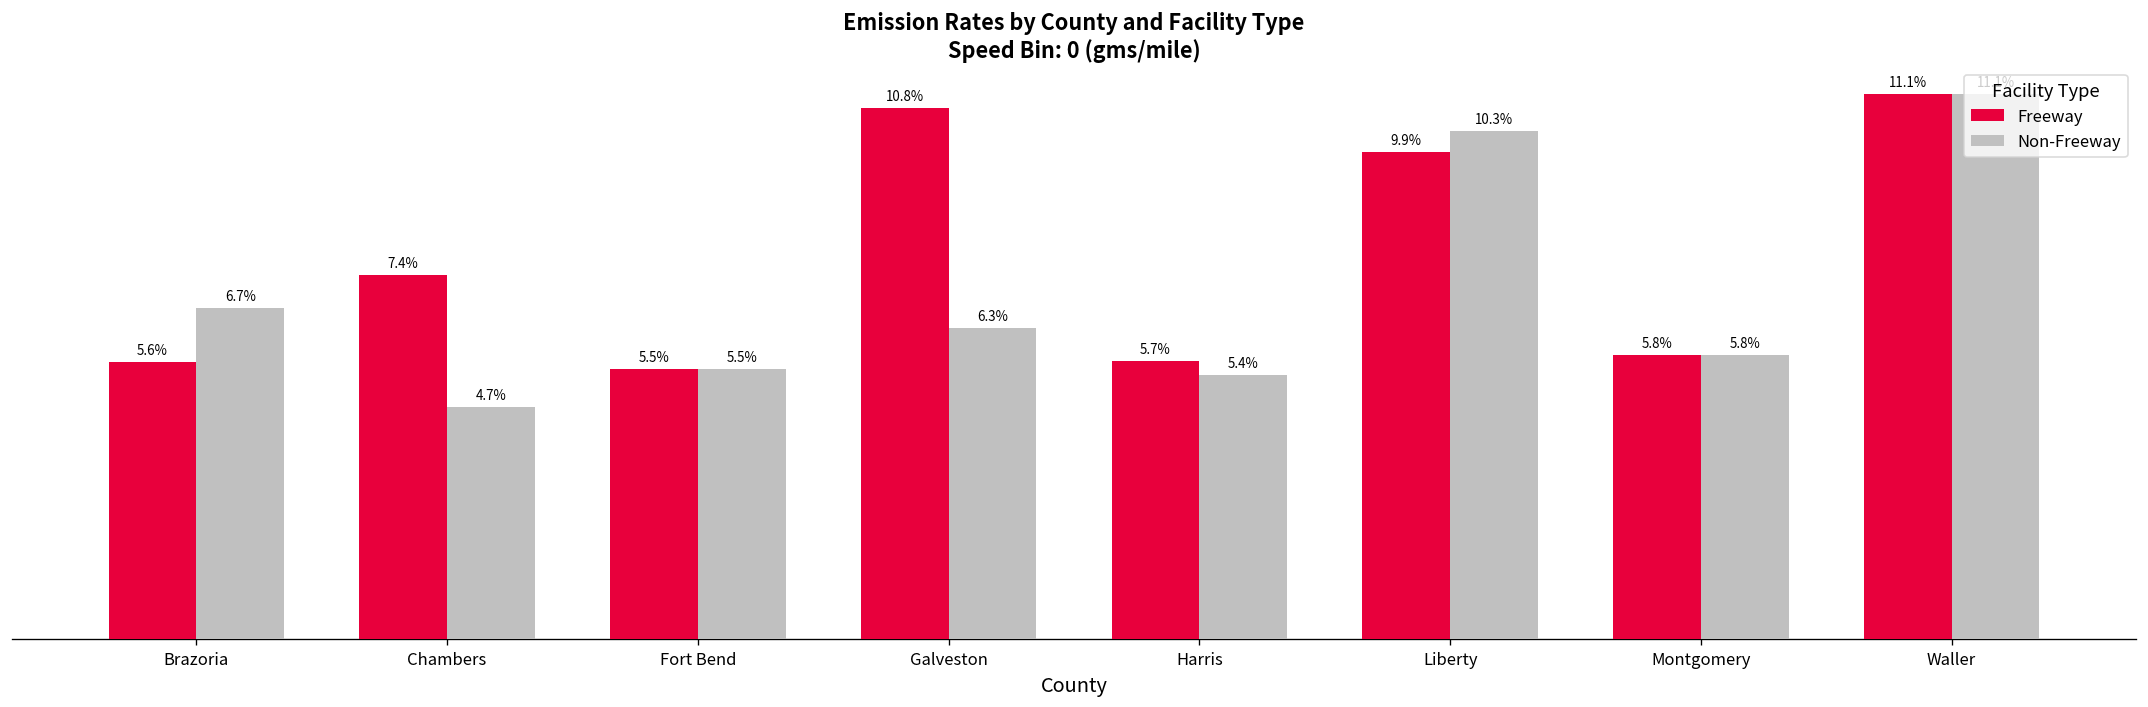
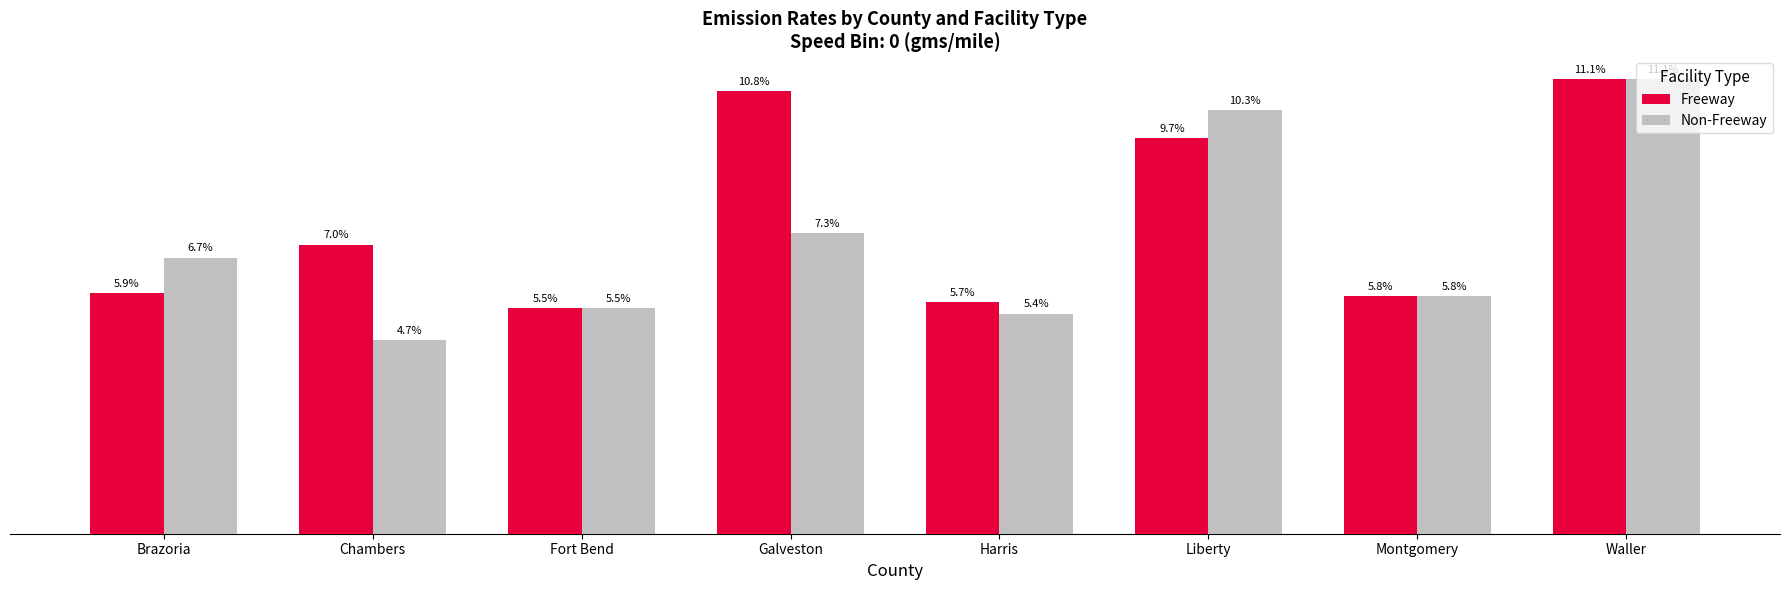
Freeway, Brazoria: 5.6% -> 5.9%
Freeway, Chambers: 7.4% -> 7.0%
Non-Freeway, Galveston: 6.3% -> 7.3%
Freeway, Liberty: 9.9% -> 9.7%
